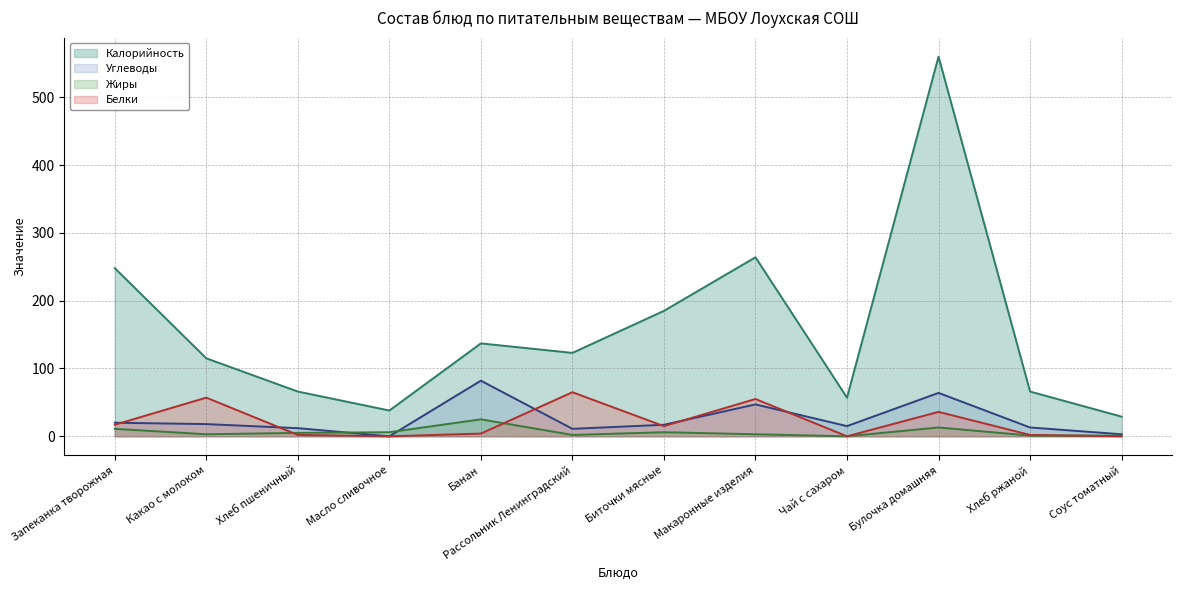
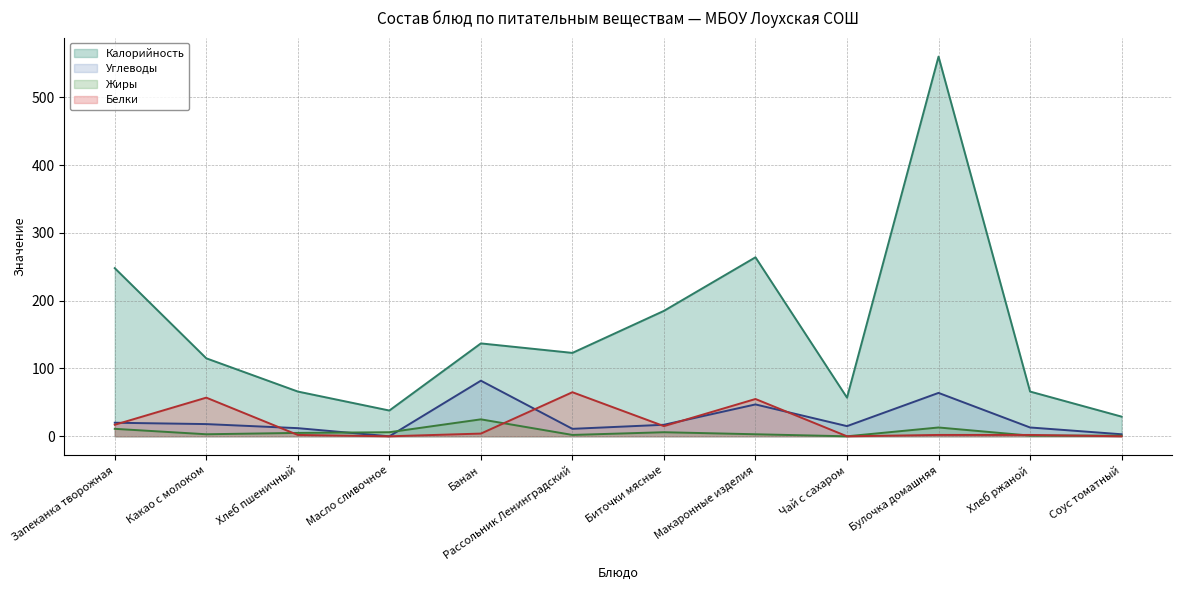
Белки, Булочка домашняя: 40 -> 0
